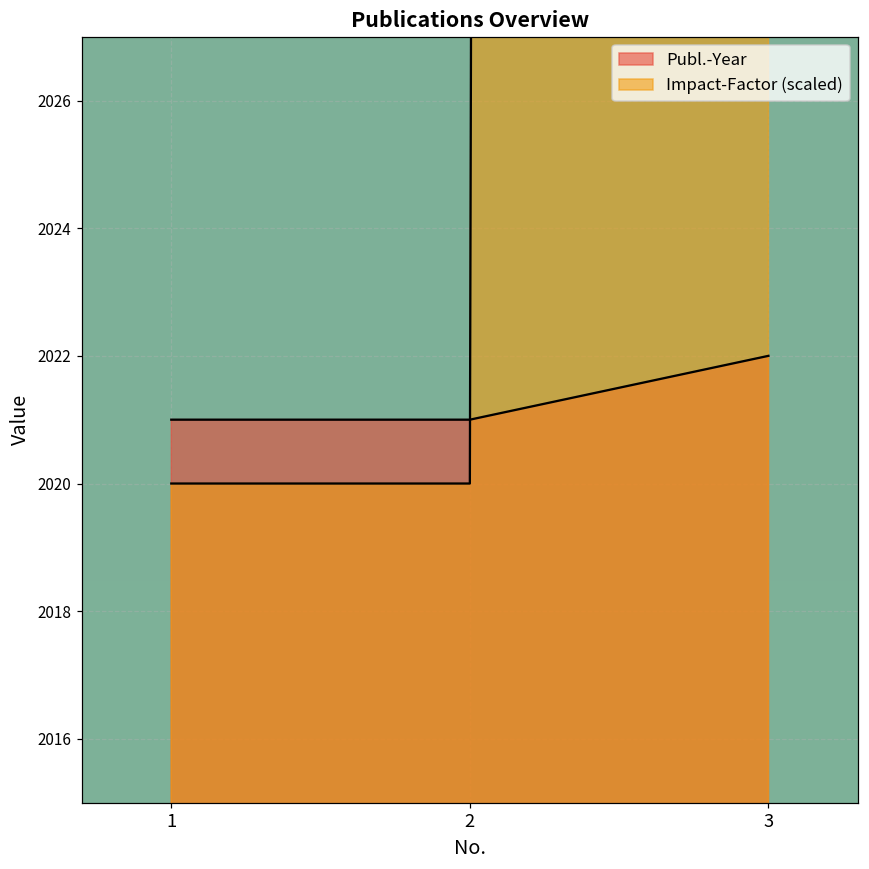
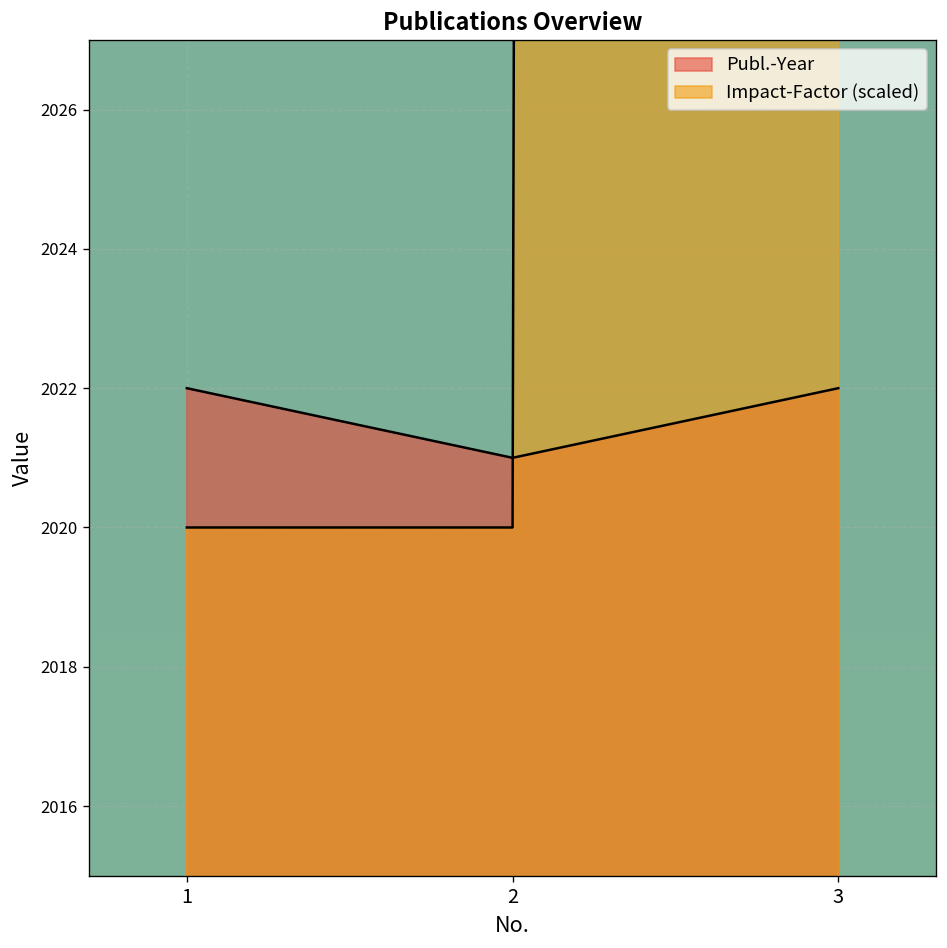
Publ.-Year, 1: 2021 -> 2022
